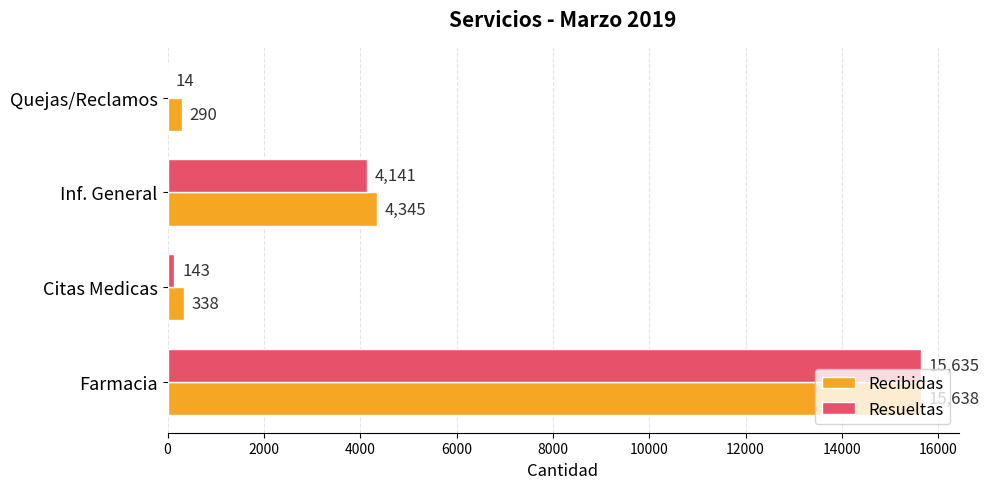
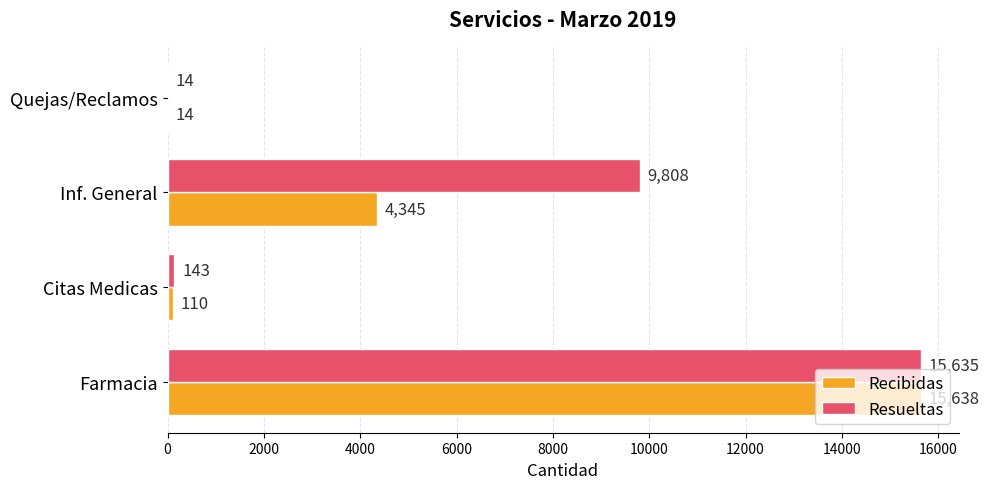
Recibidas, Quejas/Reclamos: 290 -> 14
Resueltas, Inf. General: 4,141 -> 9,808
Recibidas, Citas Medicas: 338 -> 110
